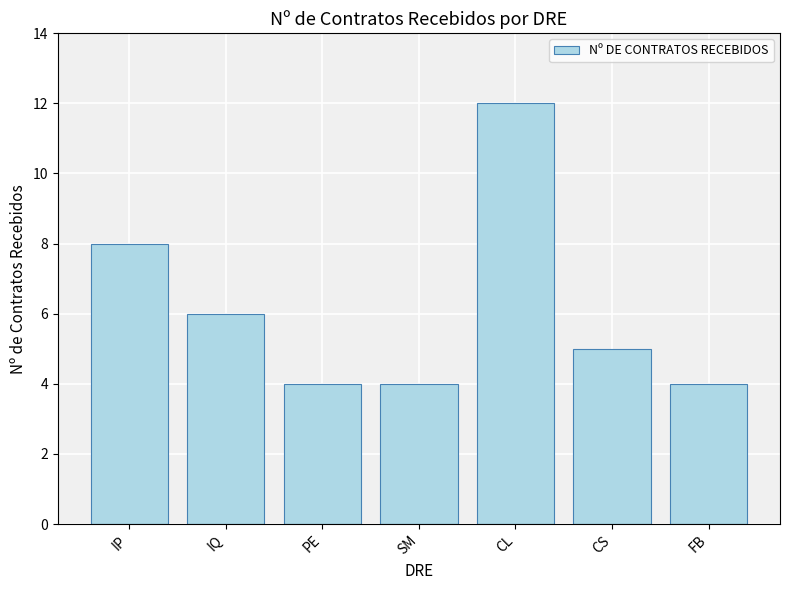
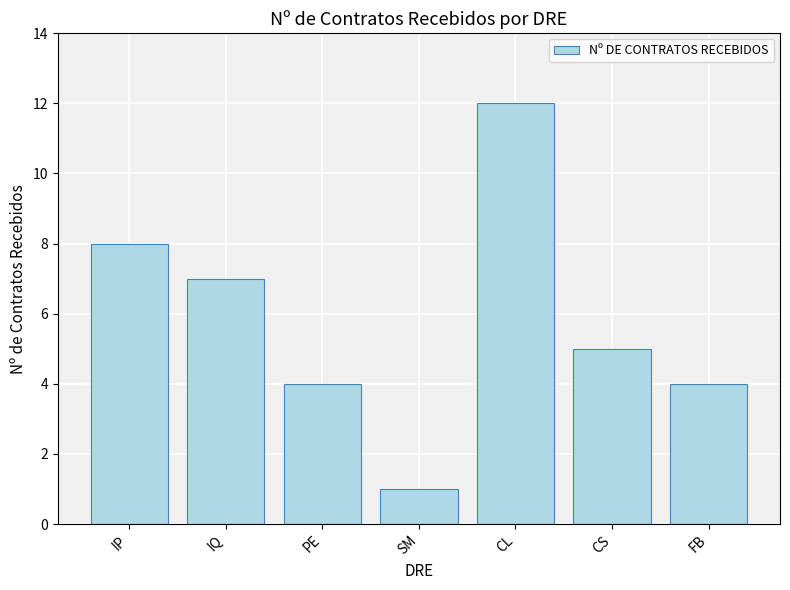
IQ: 6 -> 7
SM: 4 -> 1
